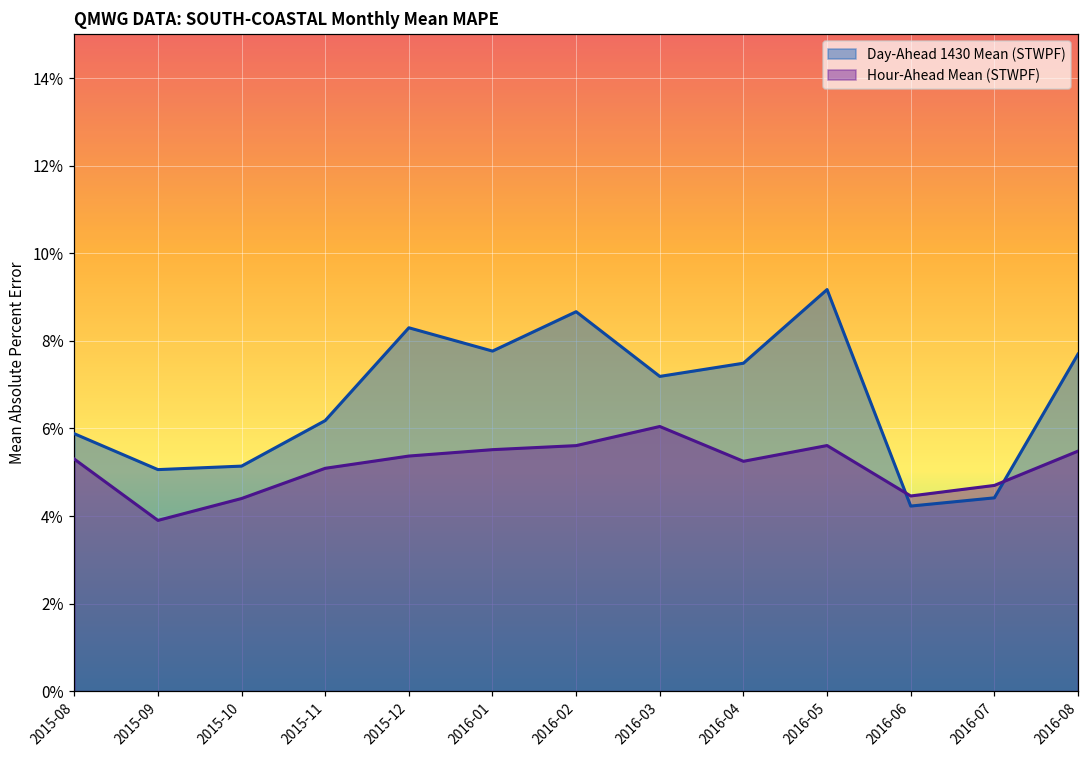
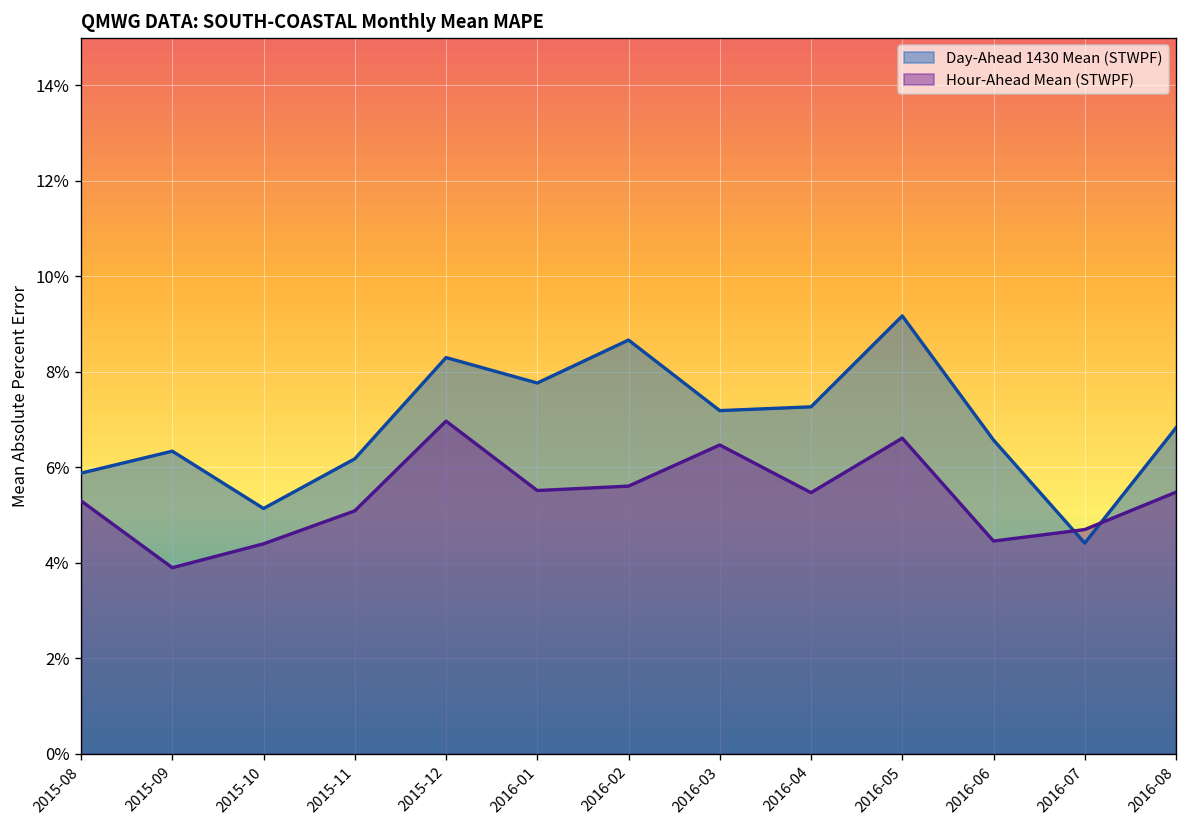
Day-Ahead 1430 Mean (STWPF), 2015-09: 5.1% -> 6.3%
Hour-Ahead Mean (STWPF), 2015-12: 5.4% -> 7.0%
Hour-Ahead Mean (STWPF), 2016-03: 6.0% -> 6.5%
Day-Ahead 1430 Mean (STWPF), 2016-04: 7.5% -> 7.3%
Hour-Ahead Mean (STWPF), 2016-04: 5.2% -> 5.5%
Hour-Ahead Mean (STWPF), 2016-05: 5.6% -> 6.6%
Day-Ahead 1430 Mean (STWPF), 2016-06: 4.2% -> 6.6%
Day-Ahead 1430 Mean (STWPF), 2016-08: 7.7% -> 6.8%
